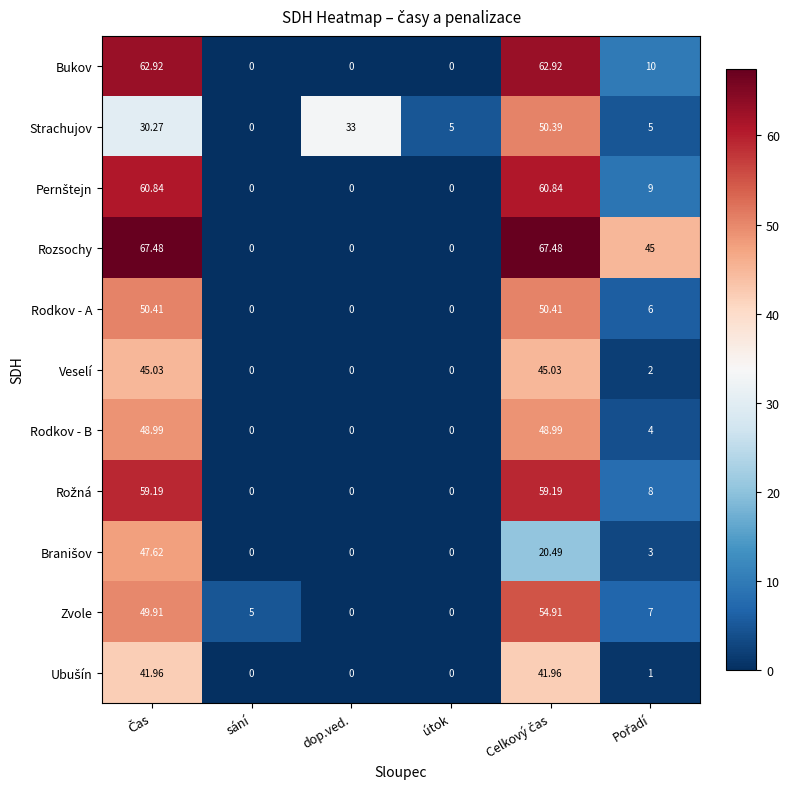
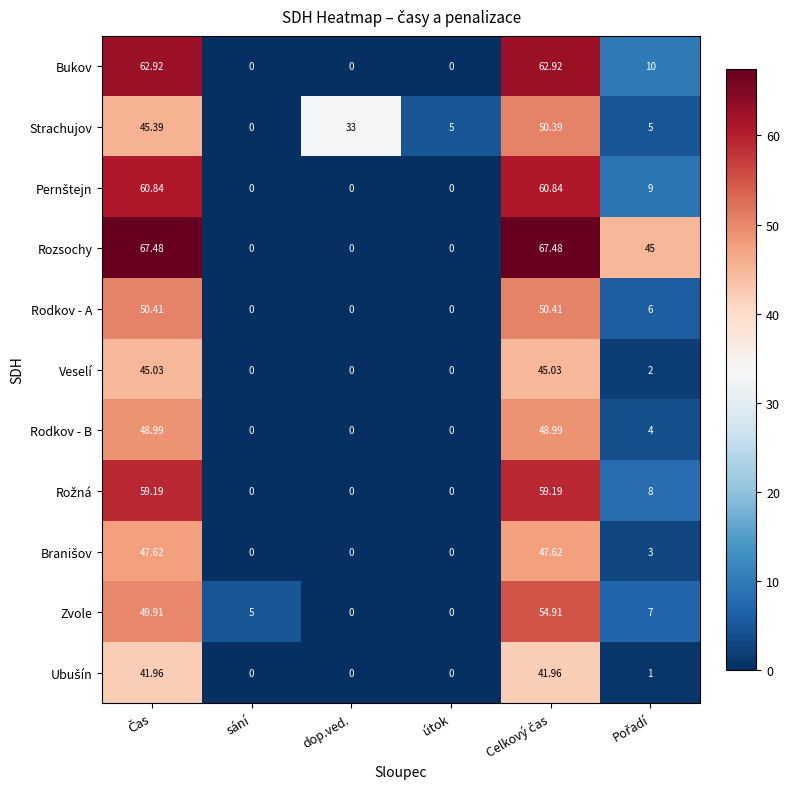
Strachujov, Čas: 30.27 -> 45.39
Branišov, Celkový čas: 20.49 -> 47.62
